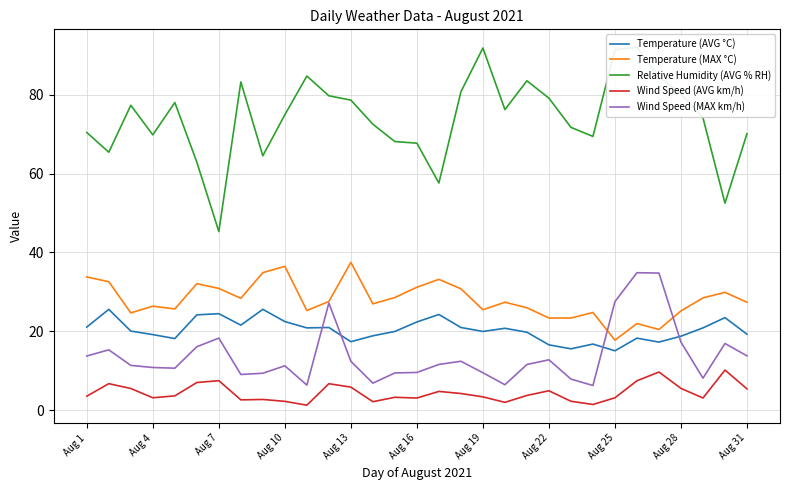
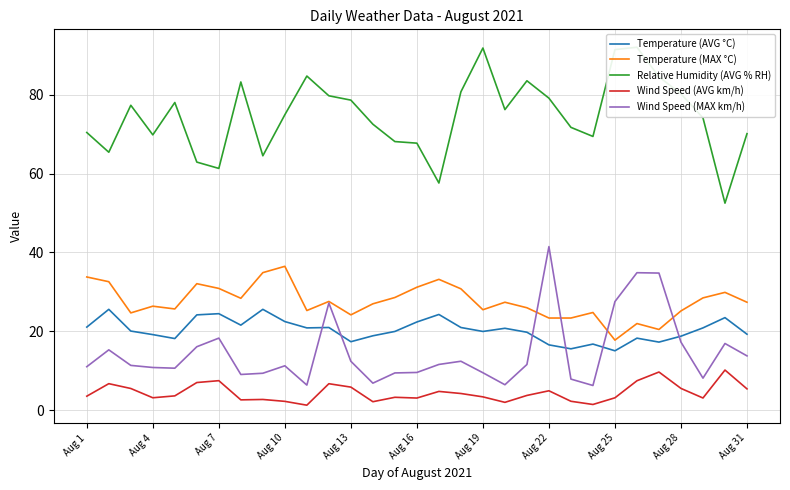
Wind Speed (MAX km/h), Aug 1: 14 -> 11
Relative Humidity (AVG % RH), Aug 7: 45 -> 61
Temperature (MAX °C), Aug 13: 38 -> 24
Wind Speed (MAX km/h), Aug 22: 13 -> 41
